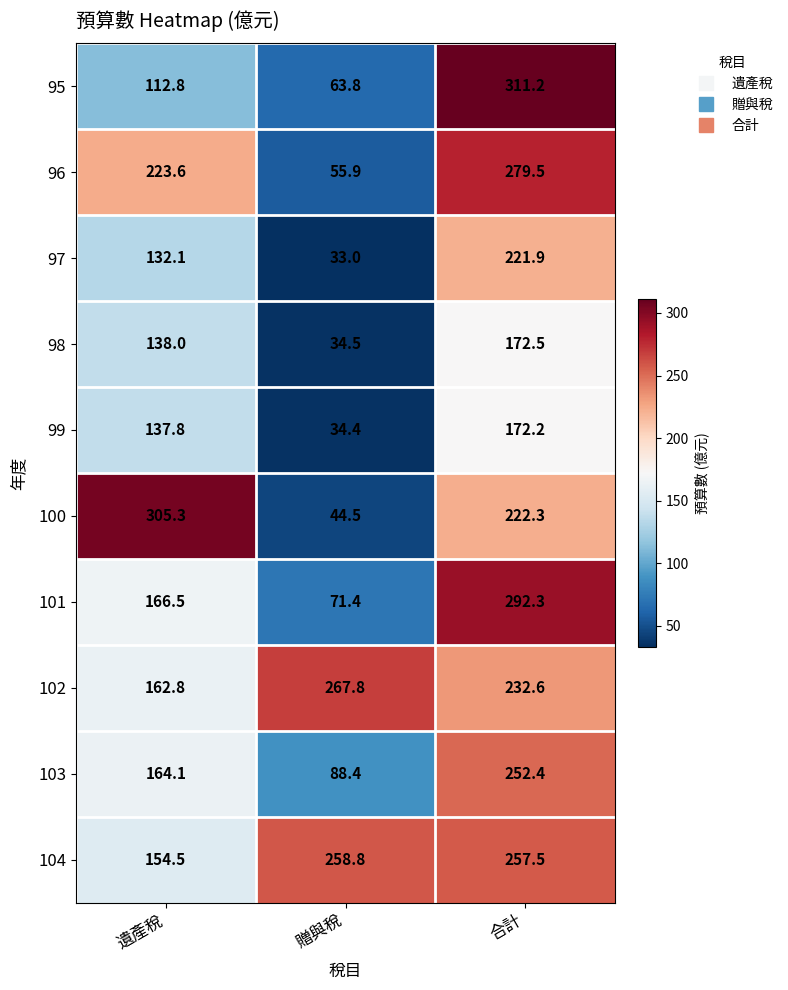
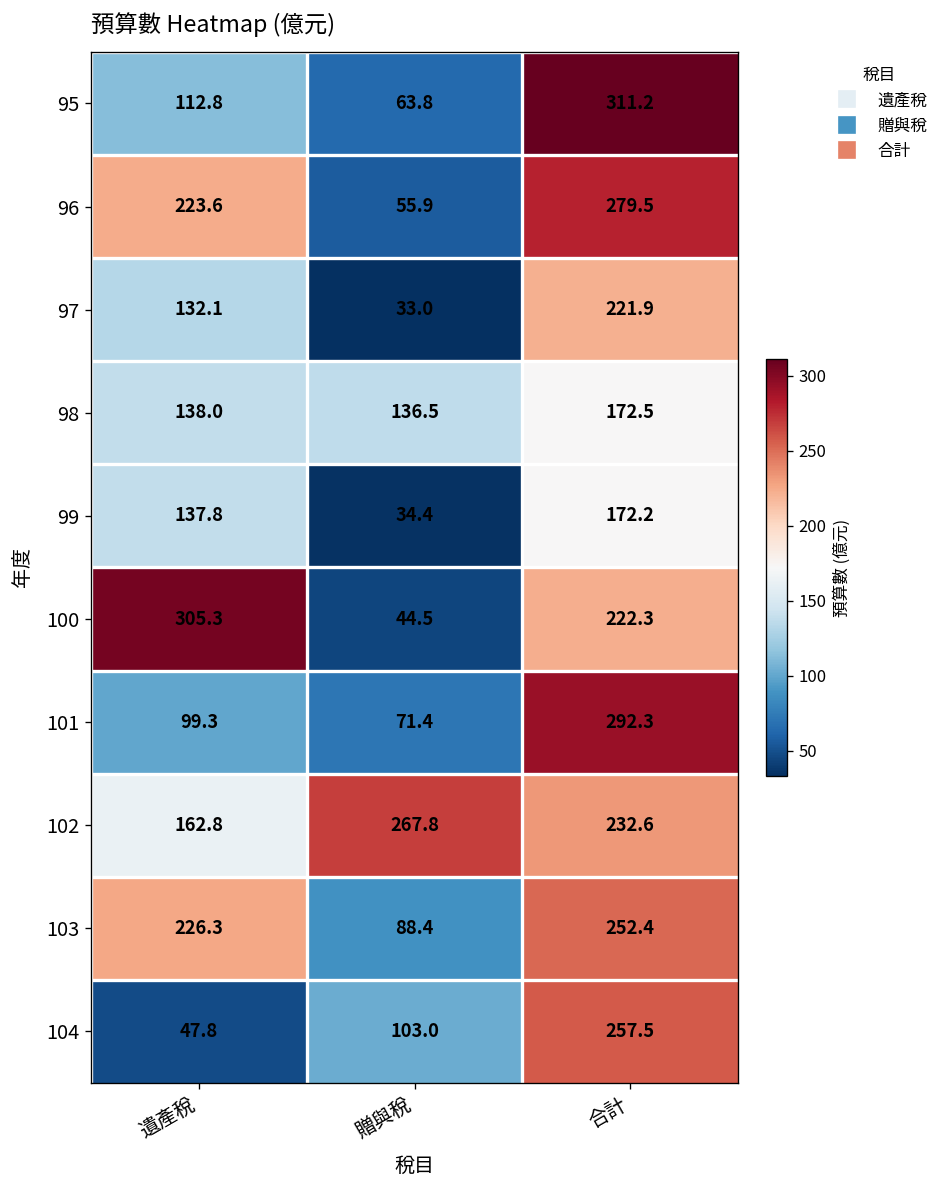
98, 贈與稅: 34.5 -> 136.5
101, 遺產稅: 166.5 -> 99.3
103, 遺產稅: 164.1 -> 226.3
104, 遺產稅: 154.5 -> 47.8
104, 贈與稅: 258.8 -> 103.0
